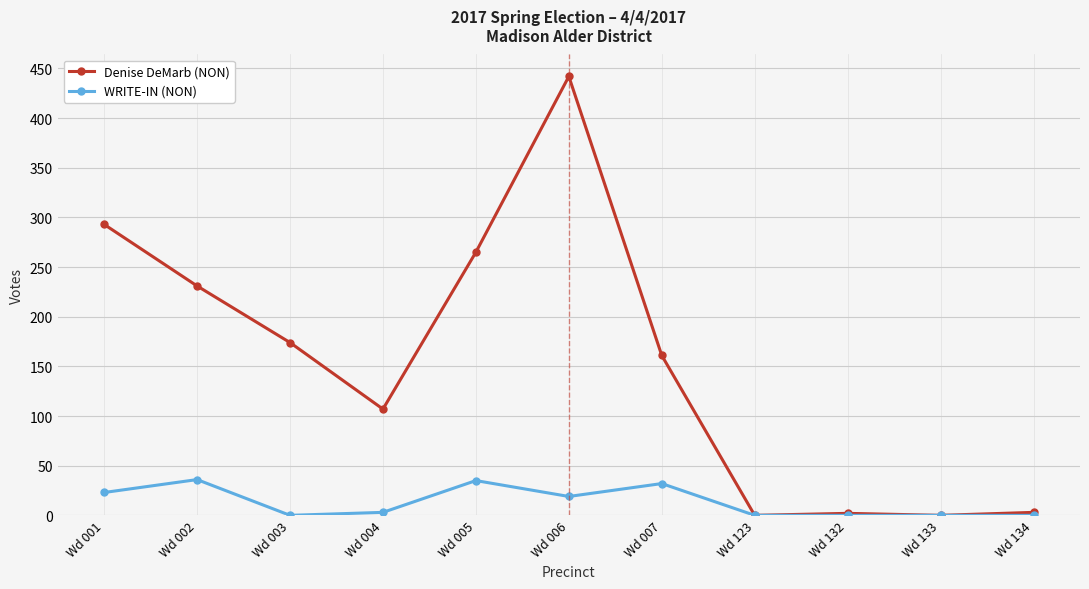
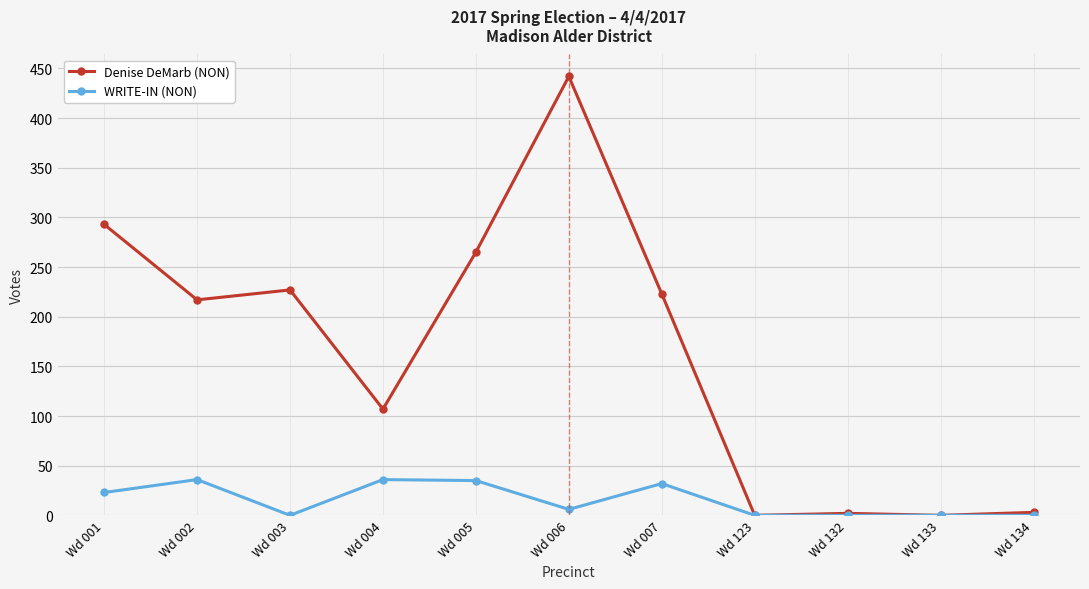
Denise DeMarb (NON), Wd 002: 230 -> 220
Denise DeMarb (NON), Wd 003: 170 -> 230
WRITE-IN (NON), Wd 004: 0 -> 40
WRITE-IN (NON), Wd 006: 20 -> 10
Denise DeMarb (NON), Wd 007: 160 -> 220
